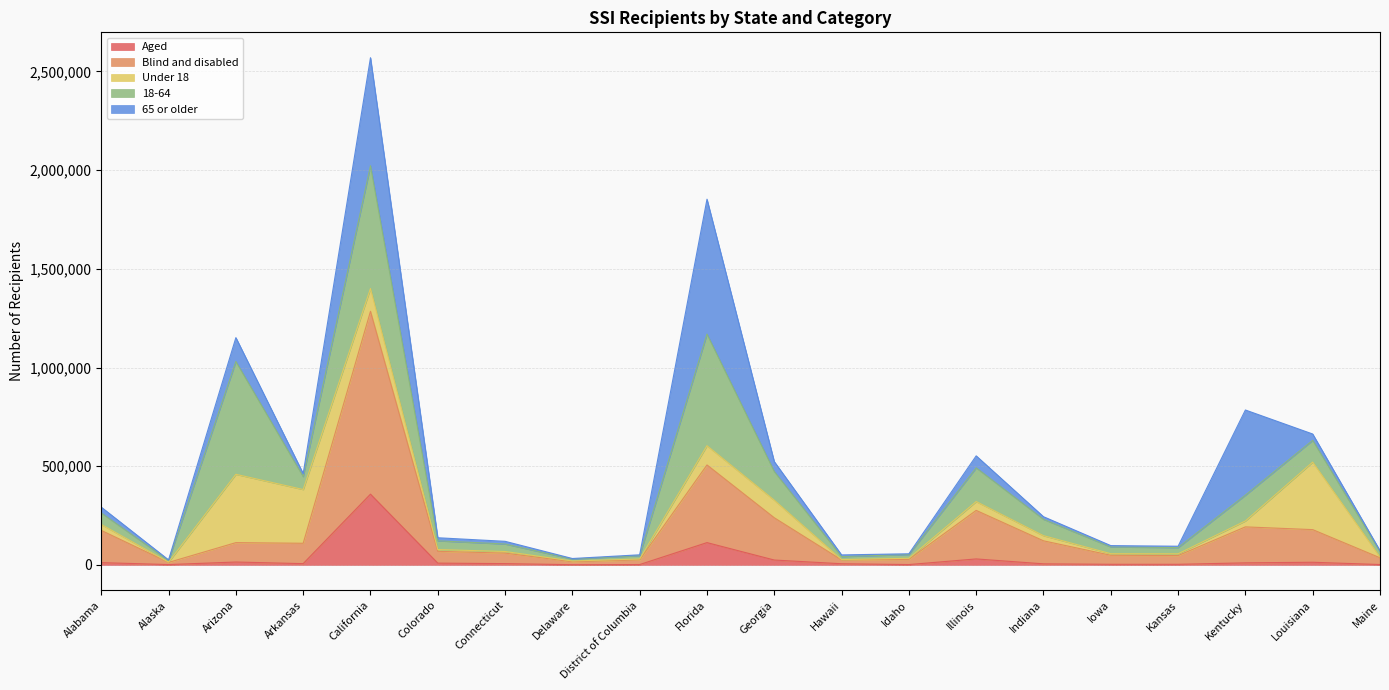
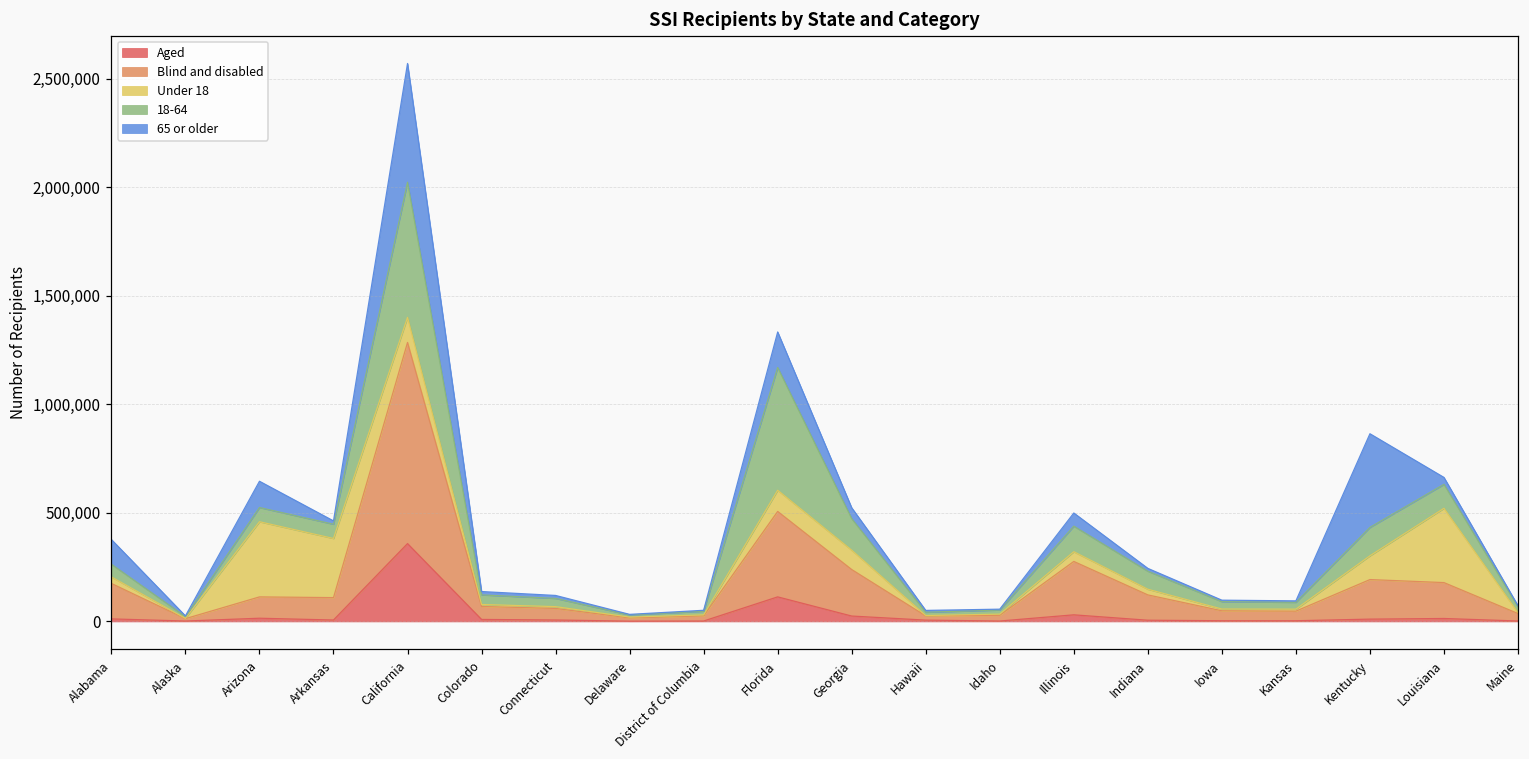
65 or older, Alabama: 30,000 -> 110,000
18-64, Arizona: 570,000 -> 70,000
65 or older, Florida: 680,000 -> 160,000
18-64, Illinois: 170,000 -> 120,000
Under 18, Kentucky: 30,000 -> 110,000
